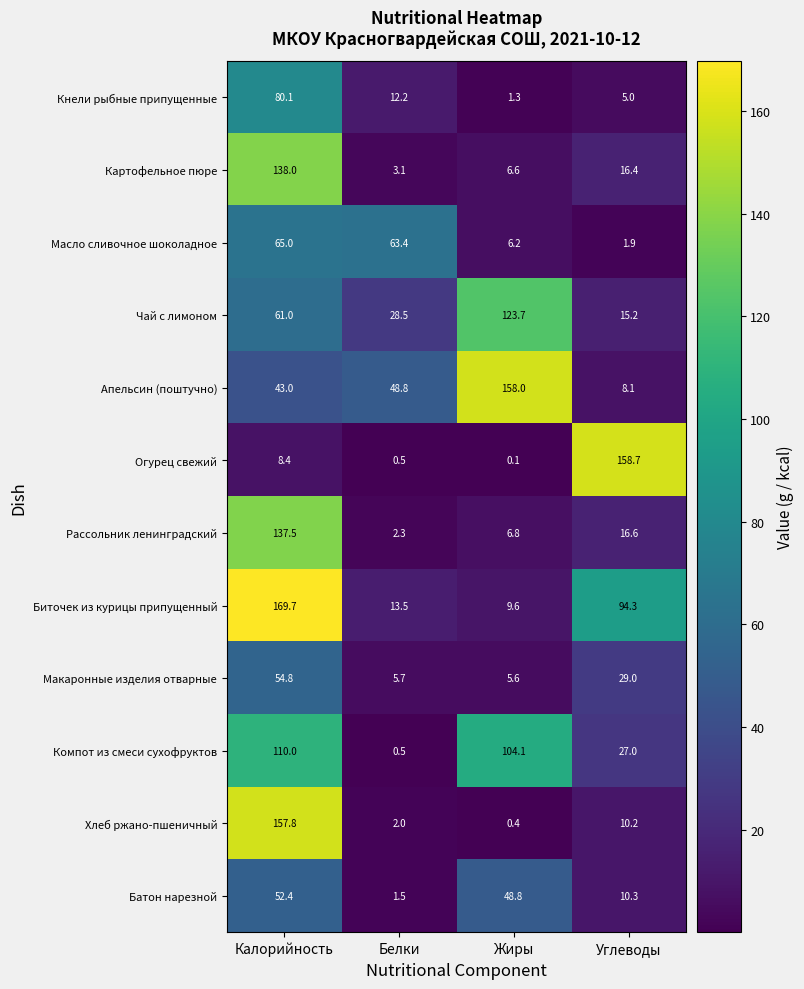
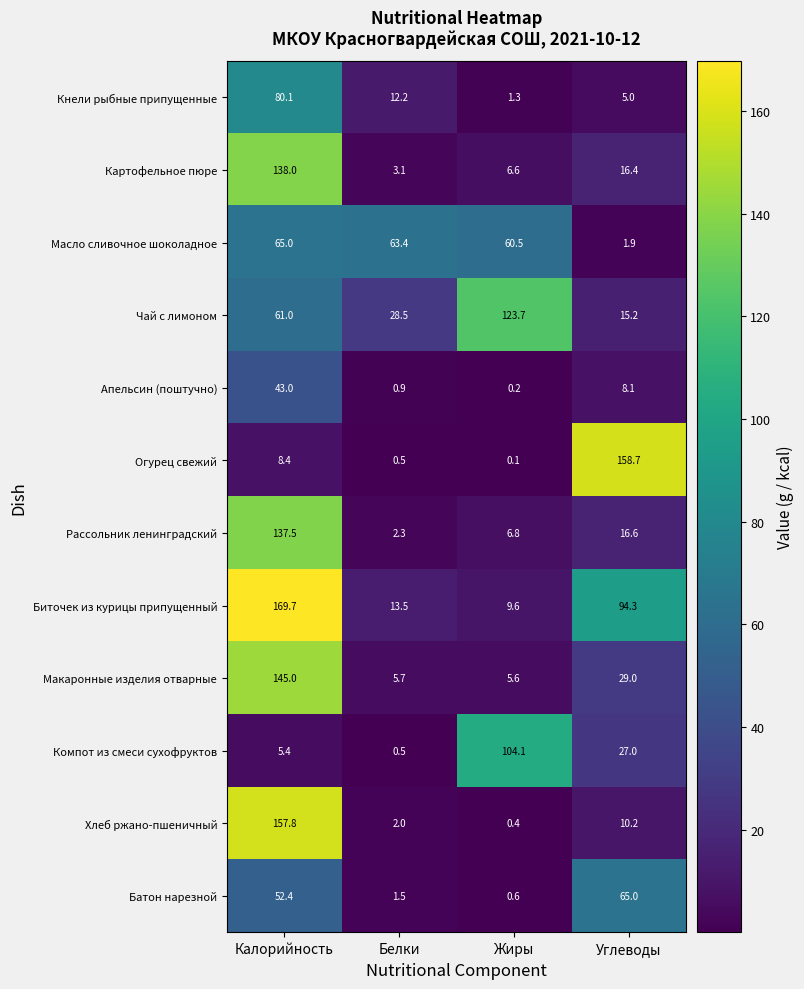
Масло сливочное шоколадное, Жиры: 6.2 -> 60.5
Апельсин (поштучно), Белки: 48.8 -> 0.9
Апельсин (поштучно), Жиры: 158.0 -> 0.2
Макаронные изделия отварные, Калорийность: 54.8 -> 145.0
Компот из смеси сухофруктов, Калорийность: 110.0 -> 5.4
Батон нарезной, Жиры: 48.8 -> 0.6
Батон нарезной, Углеводы: 10.3 -> 65.0
